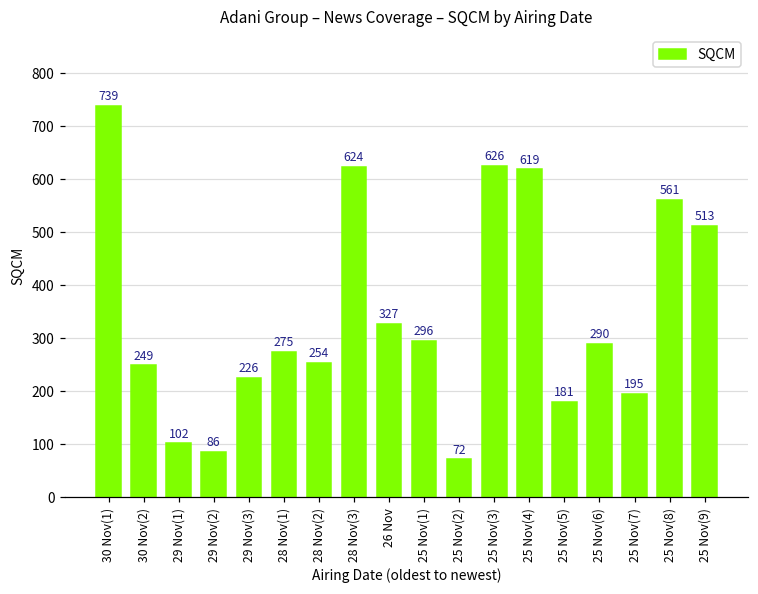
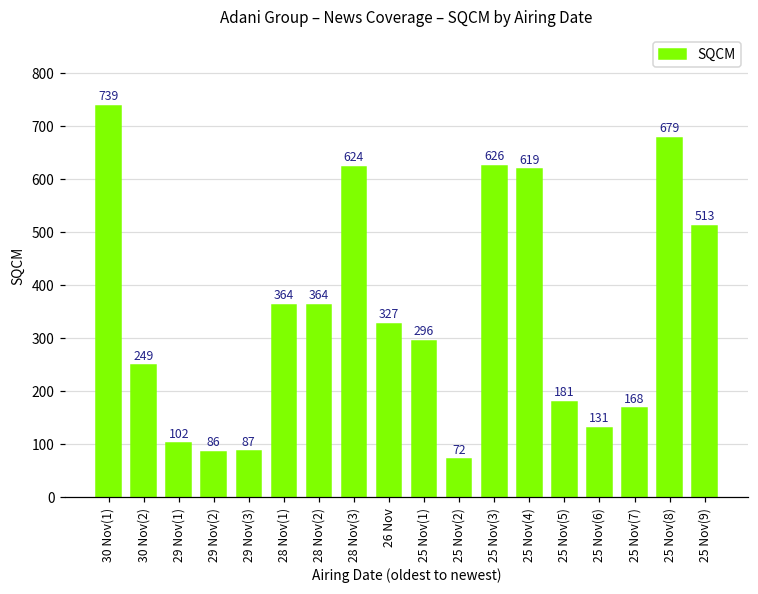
29 Nov(3): 226 -> 87
28 Nov(1): 275 -> 364
28 Nov(2): 254 -> 364
25 Nov(6): 290 -> 131
25 Nov(7): 195 -> 168
25 Nov(8): 561 -> 679
